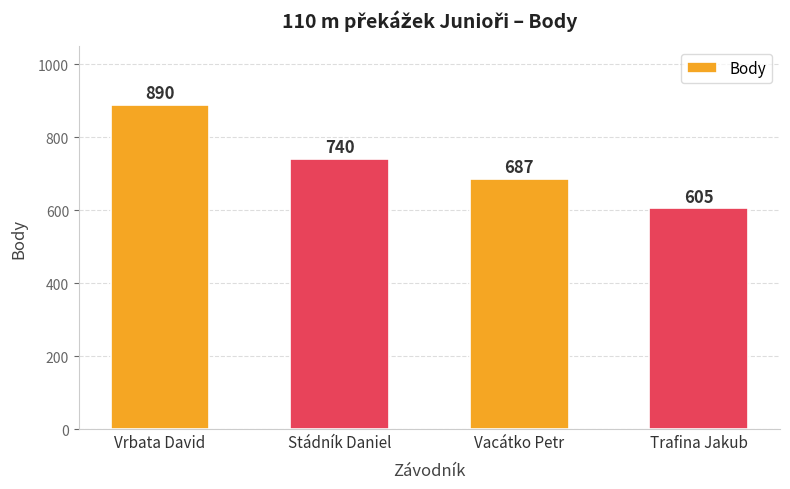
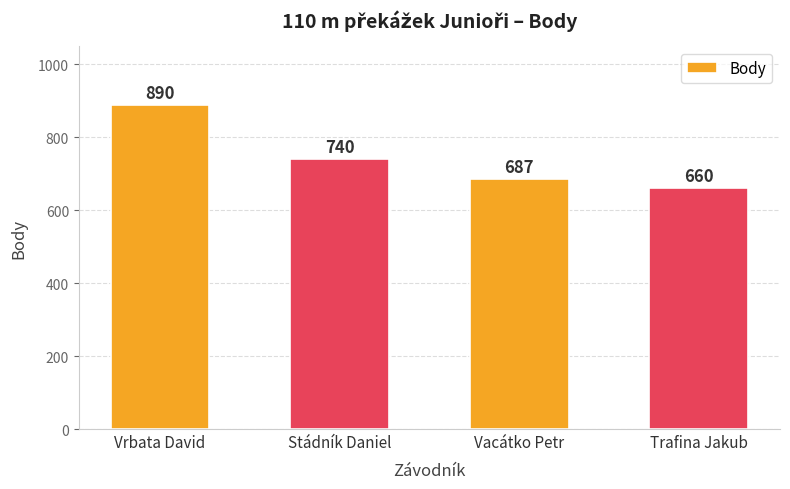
Trafina Jakub: 605 -> 660
